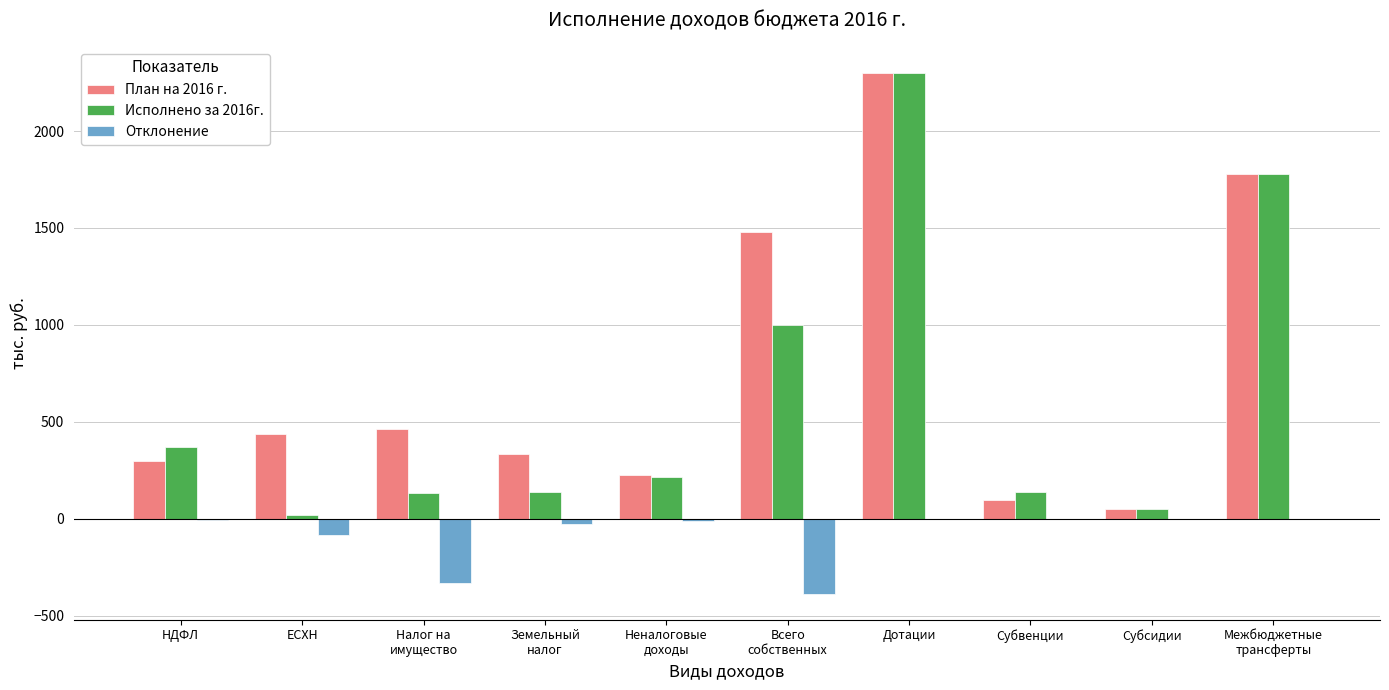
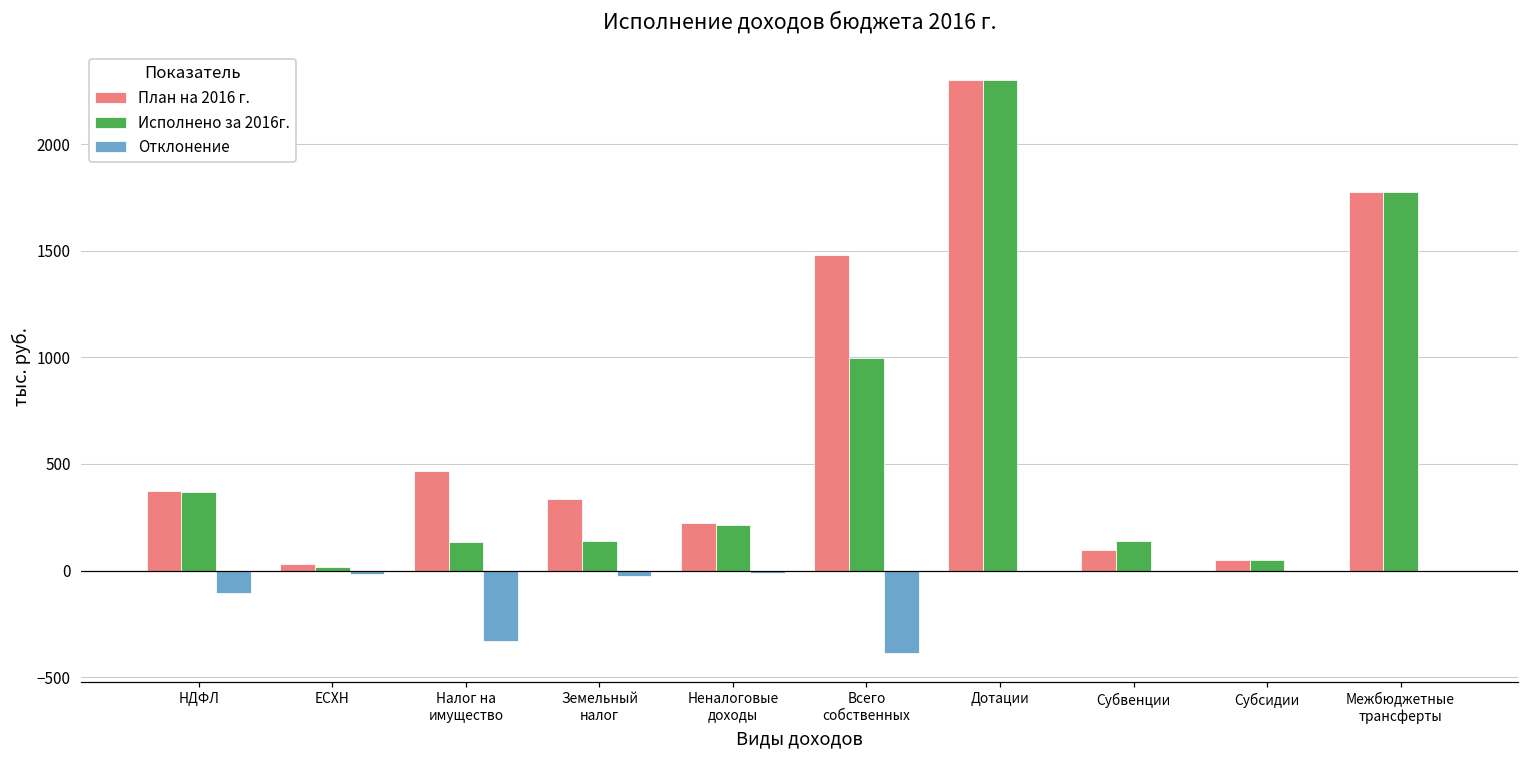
План на 2016 г., НДФЛ: 300 -> 380
Отклонение, НДФЛ: 0 -> -110
План на 2016 г., ЕСХН: 440 -> 30
Отклонение, ЕСХН: -80 -> -20
